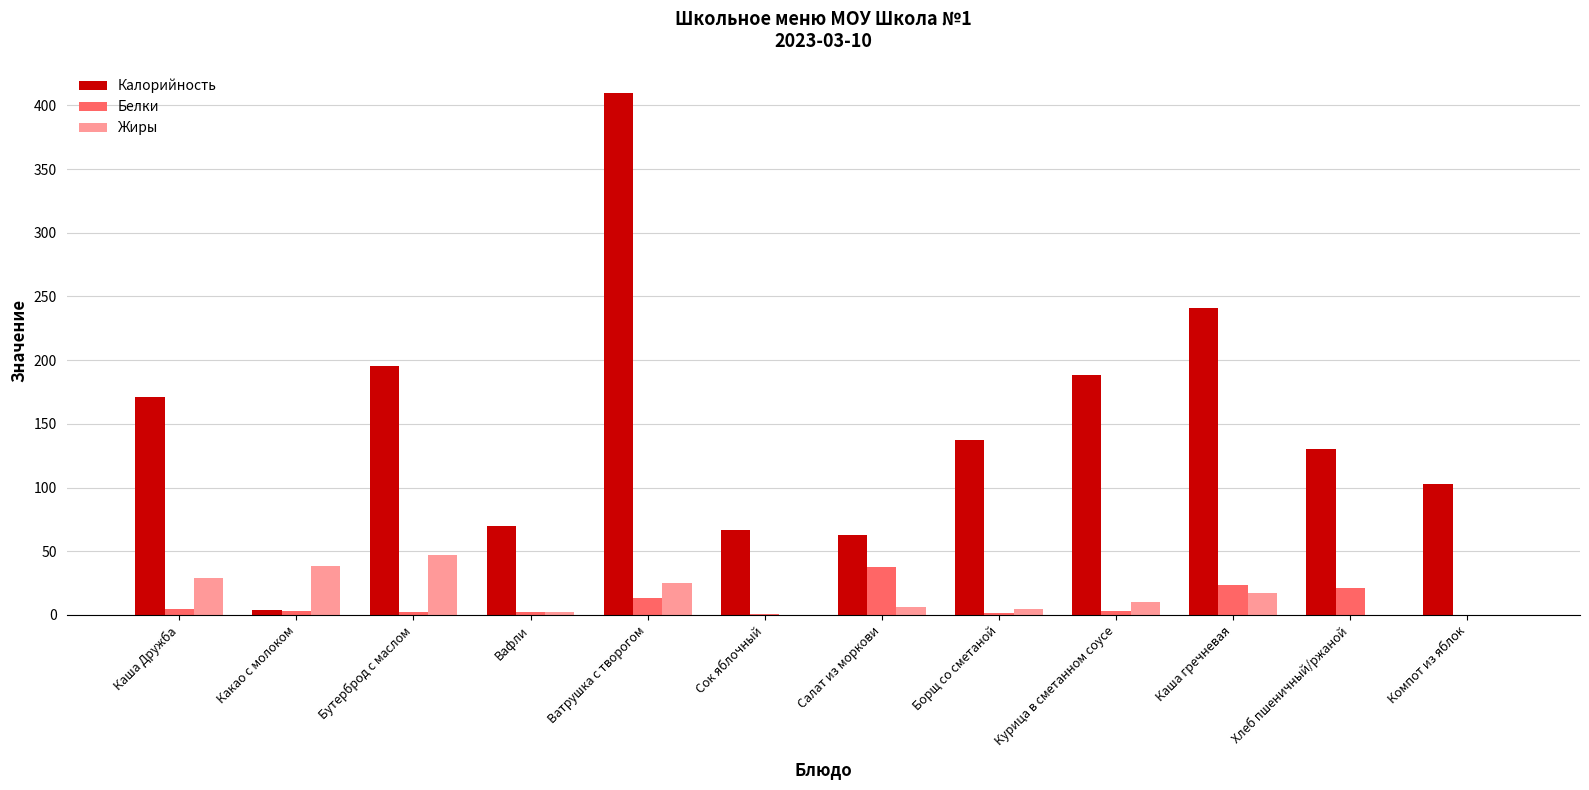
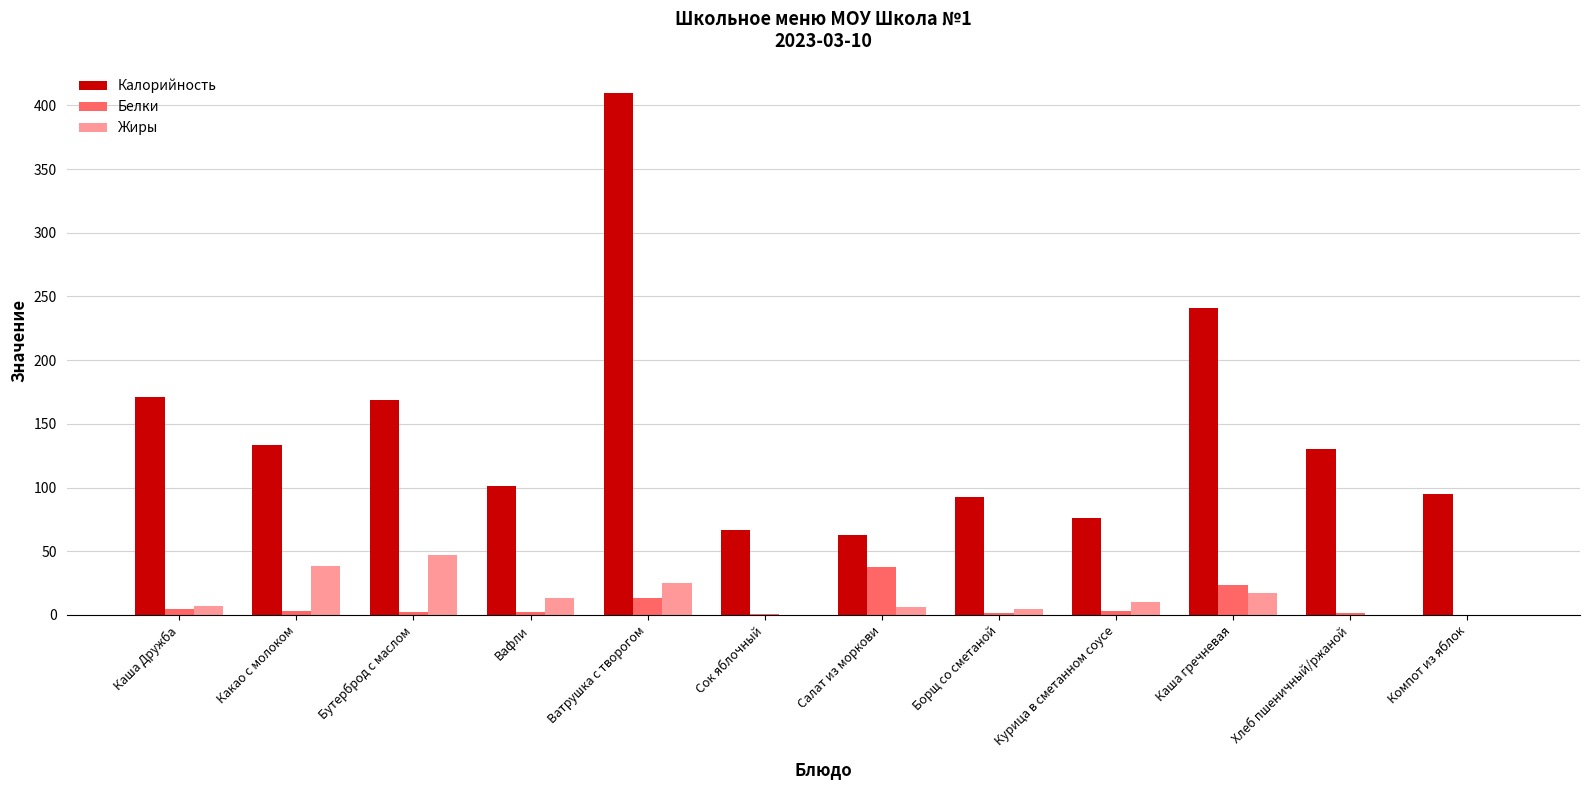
Жиры, Каша Дружба: 29 -> 7
Калорийность, Какао с молоком: 4 -> 133
Калорийность, Бутерброд с маслом: 196 -> 169
Калорийность, Вафли: 70 -> 101
Жиры, Вафли: 3 -> 13
Калорийность, Борщ со сметаной: 137 -> 92
Калорийность, Курица в сметанном соусе: 188 -> 77
Белки, Хлеб пшеничный/ржаной: 21 -> 2
Калорийность, Компот из яблок: 103 -> 95
